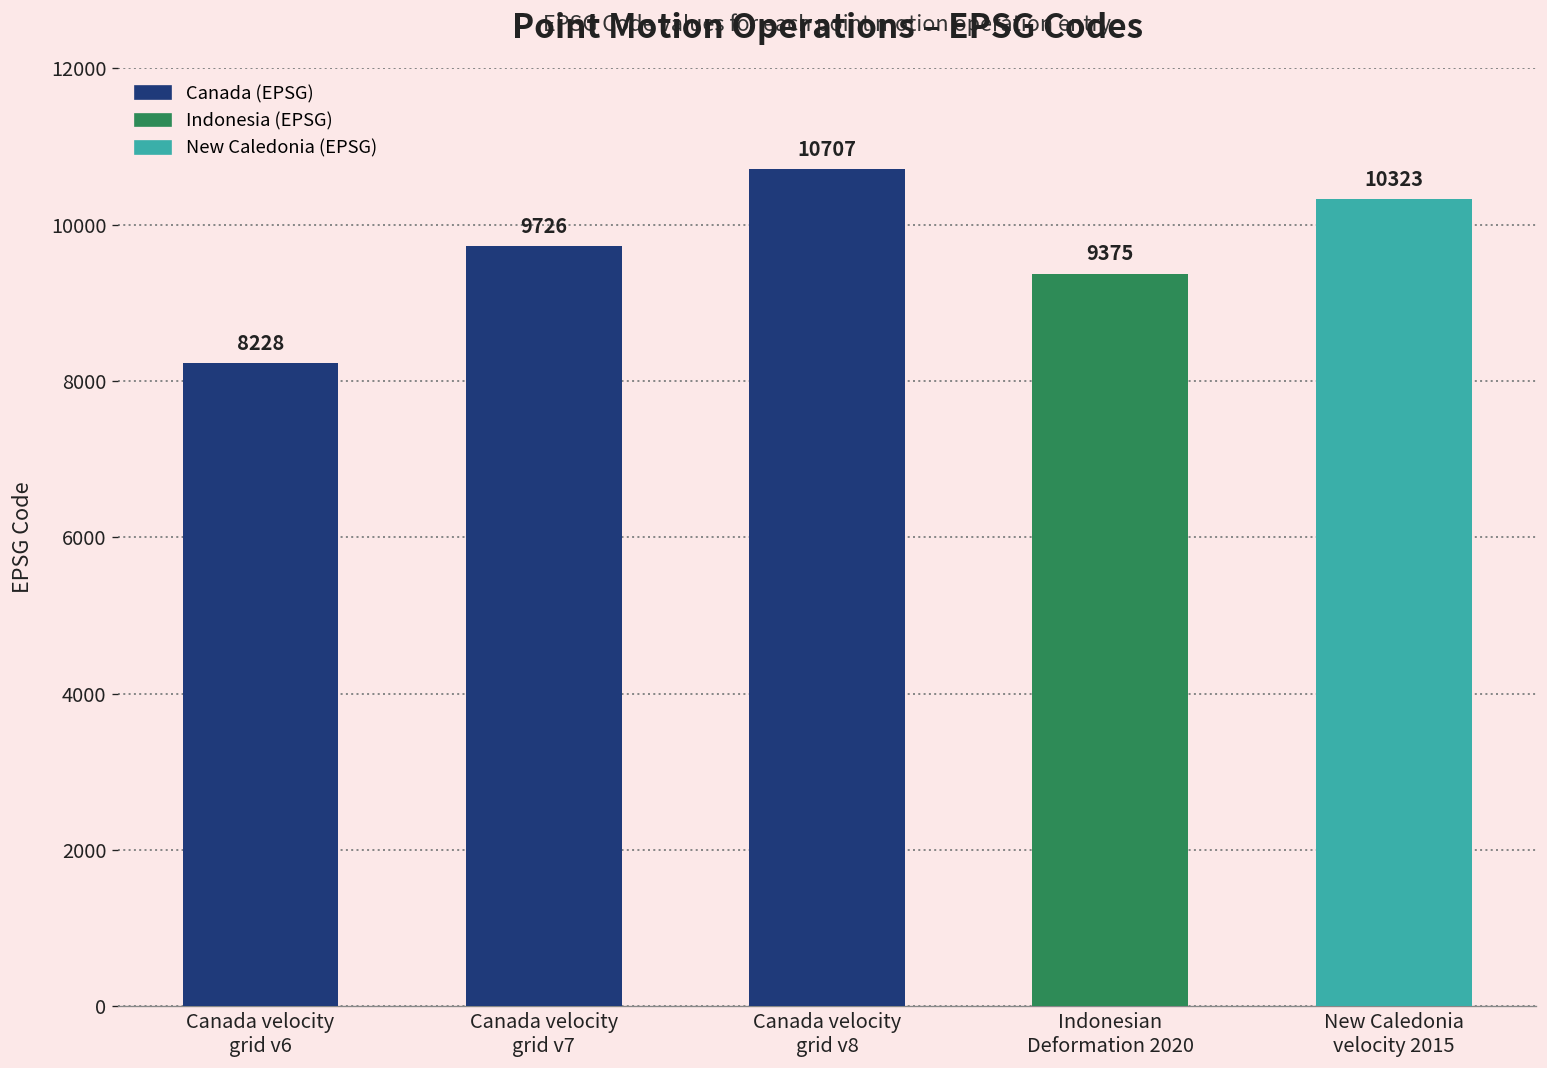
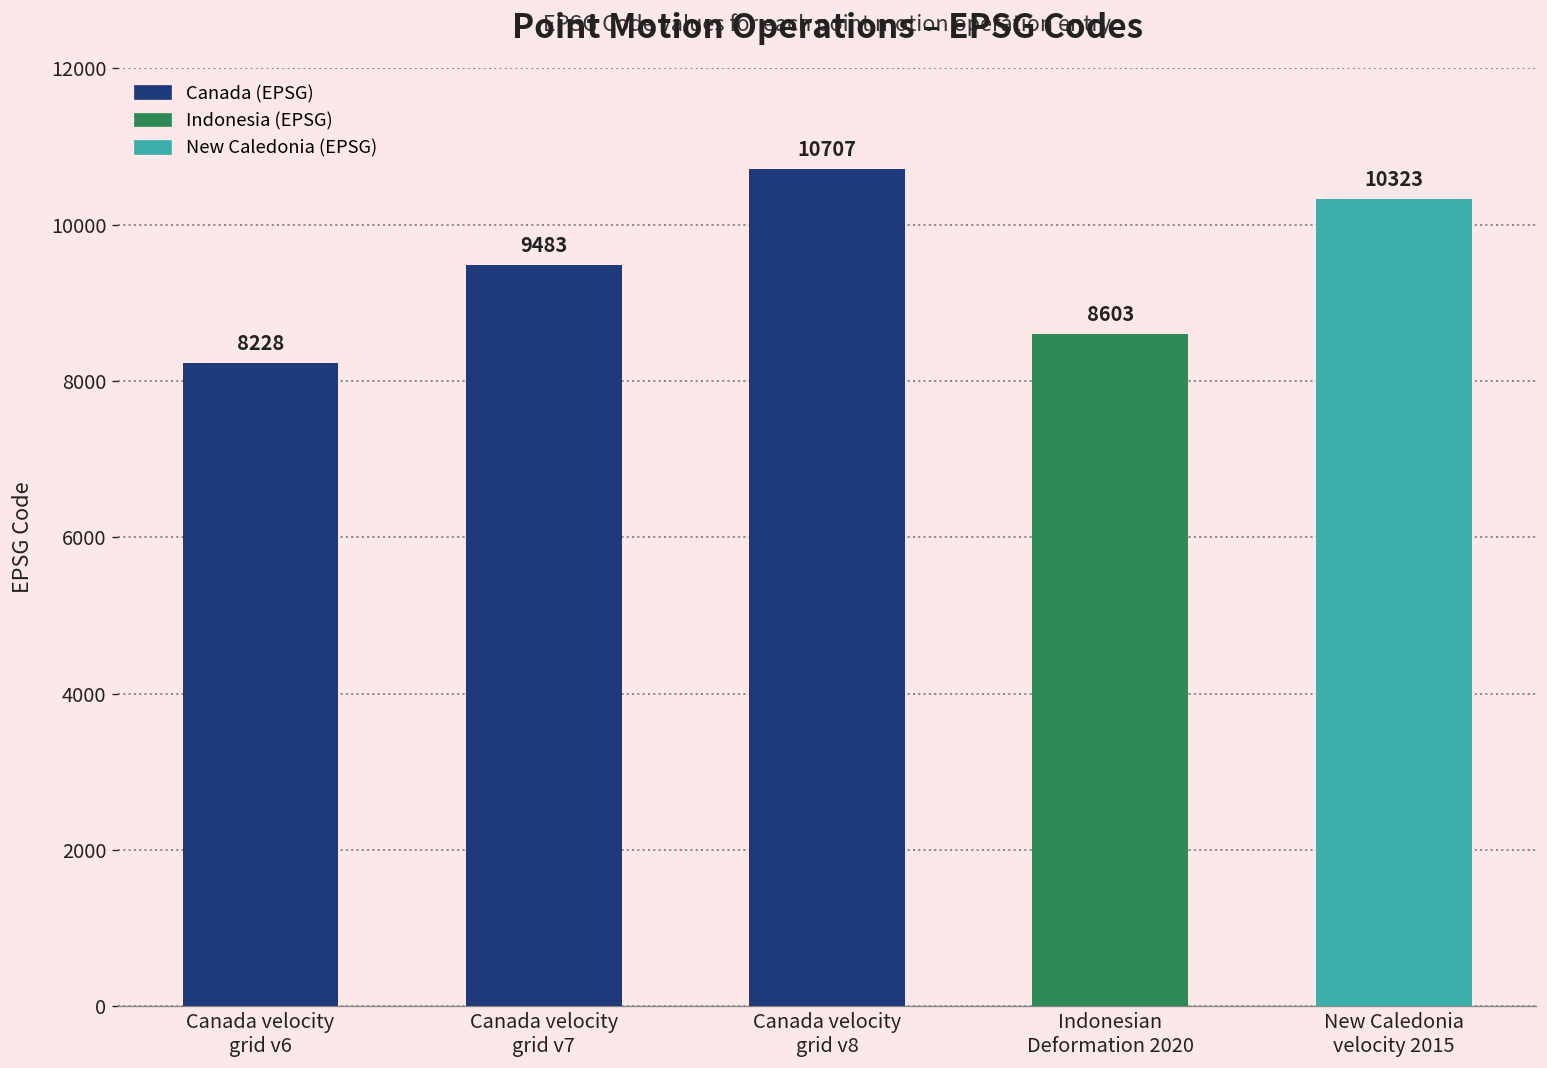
Canada velocity grid v7: 9726 -> 9483
Indonesian Deformation 2020: 9375 -> 8603
